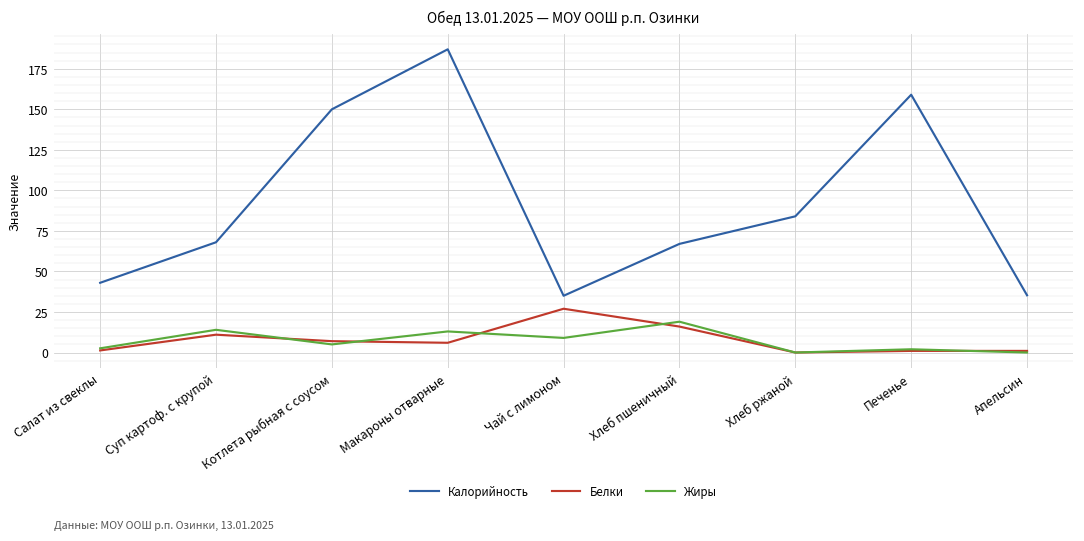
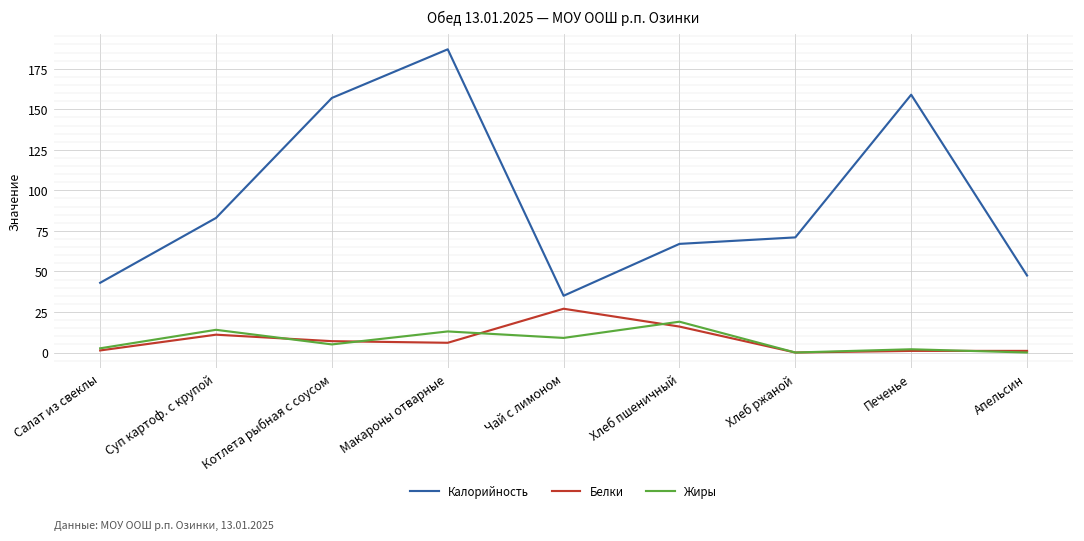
Калорийность, Суп картоф. с крупой: 68 -> 83
Калорийность, Котлета рыбная с соусом: 150 -> 157
Калорийность, Хлеб ржаной: 84 -> 71
Калорийность, Апельсин: 35 -> 48
